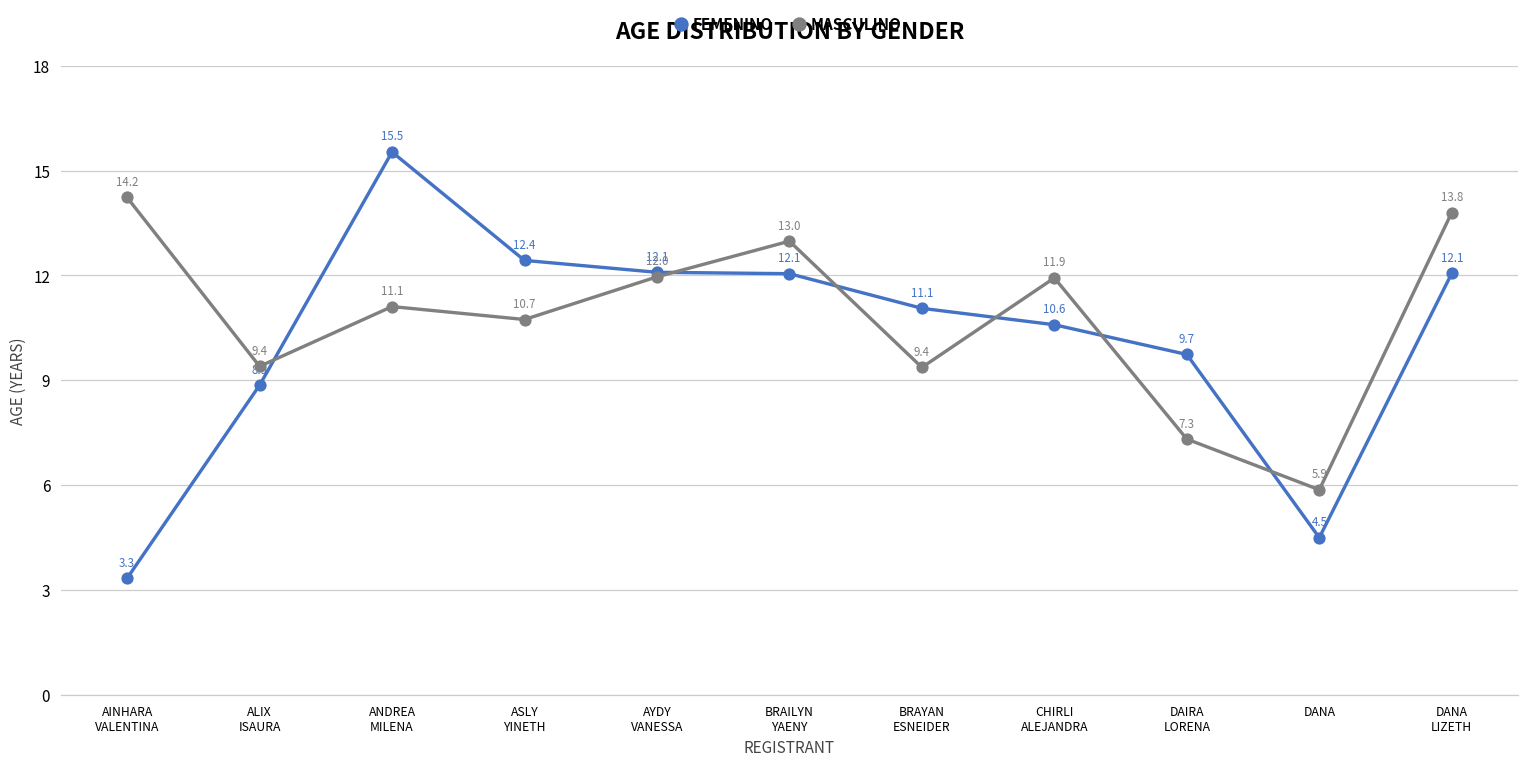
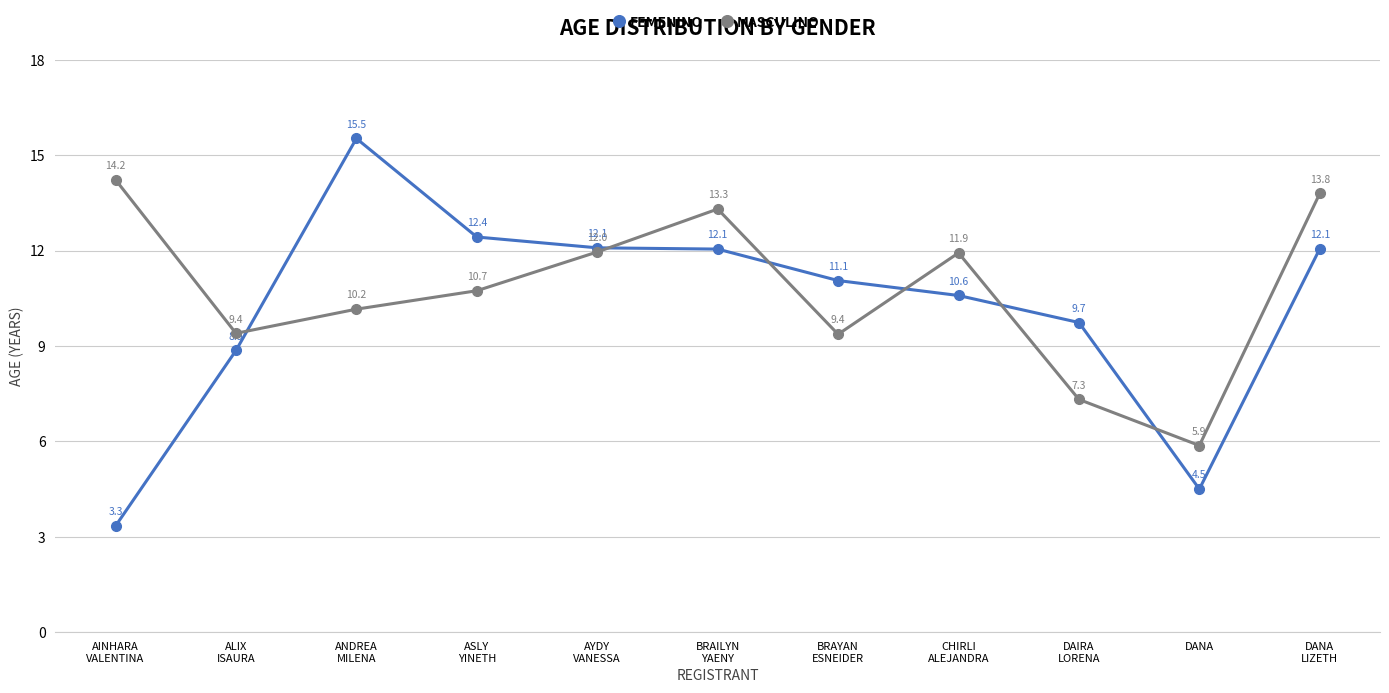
MASCULINO, ANDREA MILENA: 11.1 -> 10.2
MASCULINO, BRAILYN YAENY: 13.0 -> 13.3
